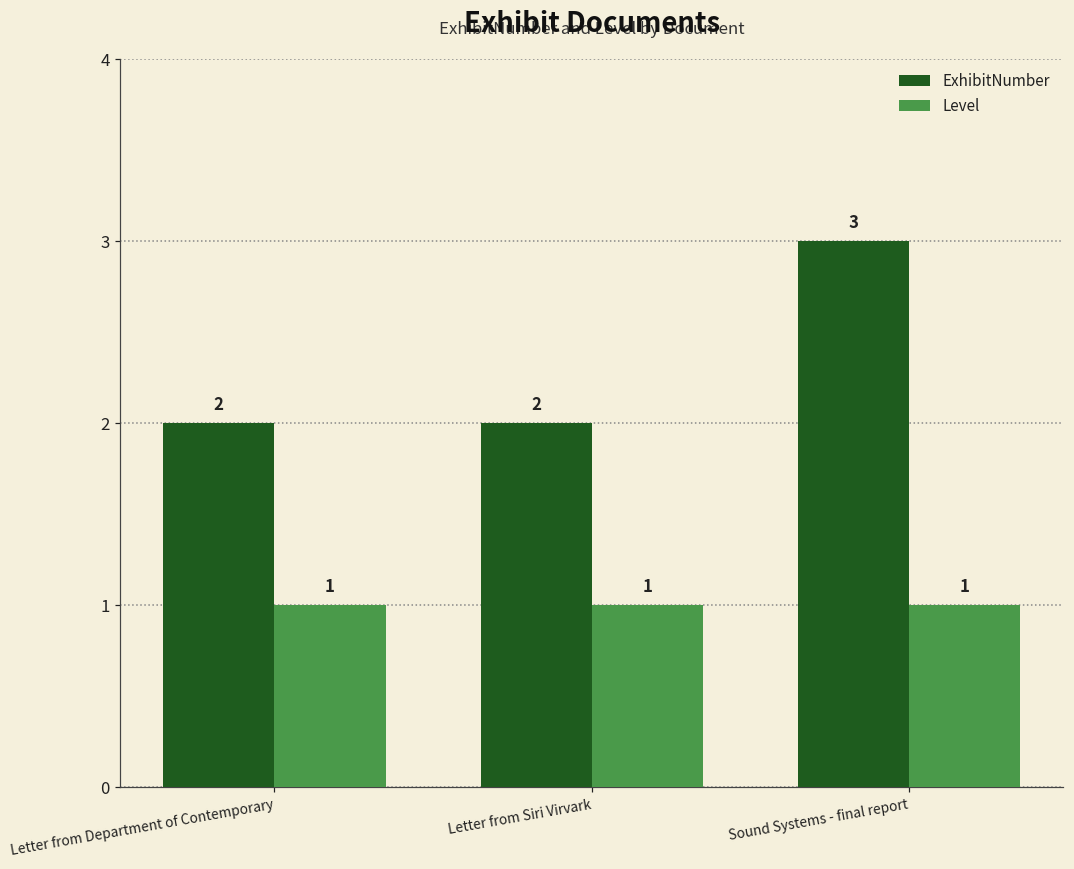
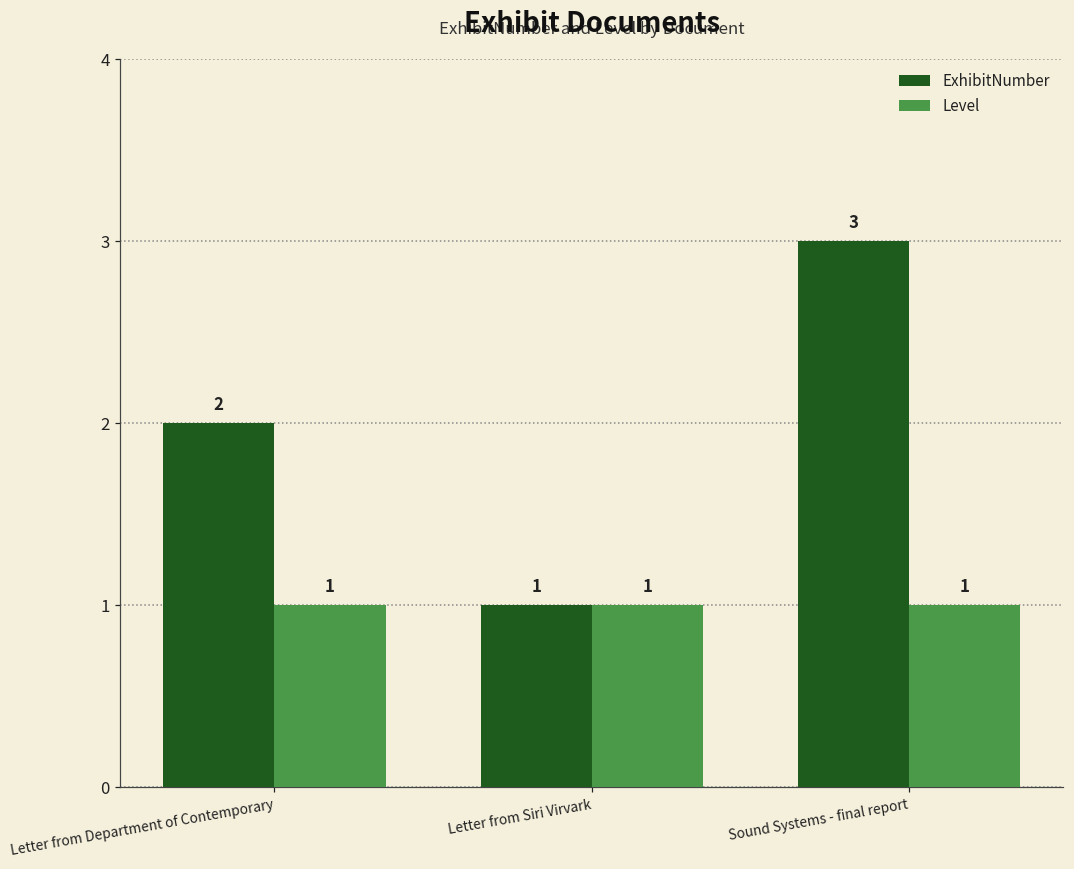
ExhibitNumber, Letter from Siri Virvark: 2 -> 1
